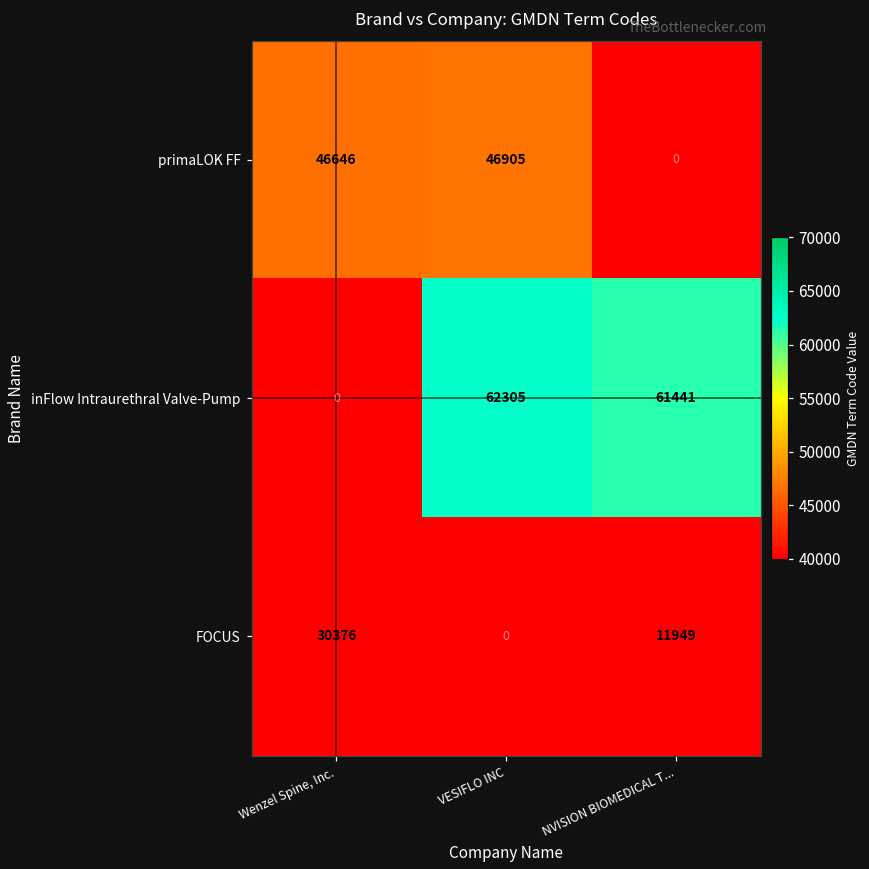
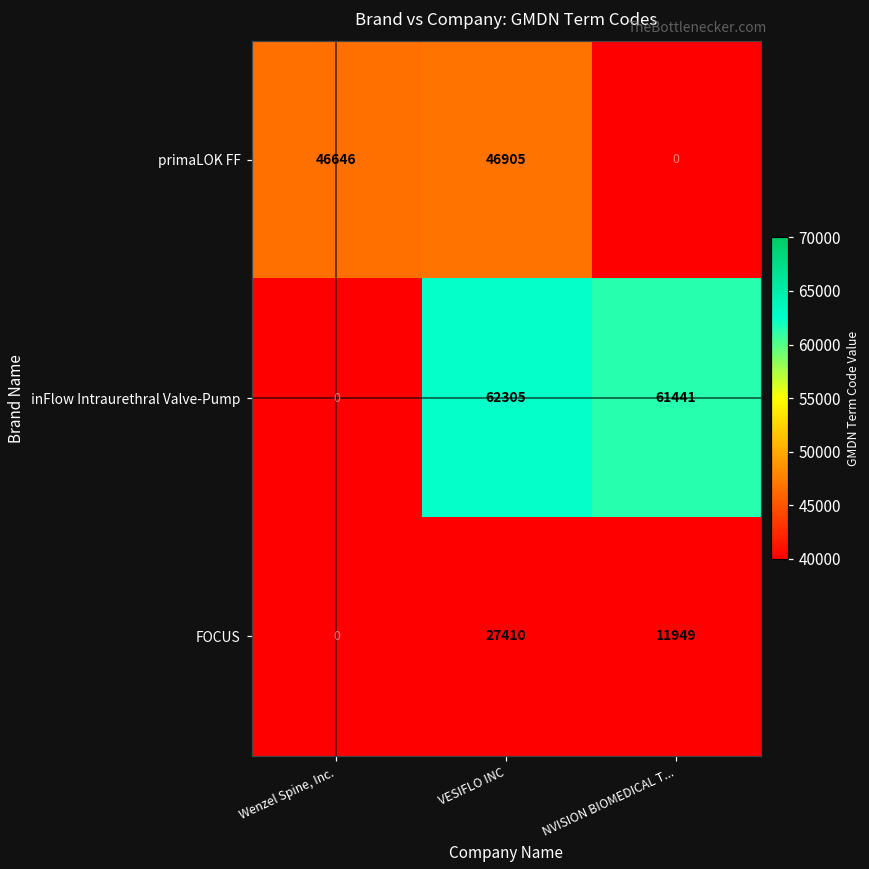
FOCUS, Wenzel Spine, Inc.: 30376 -> 0
FOCUS, VESIFLO INC: 0 -> 27410
